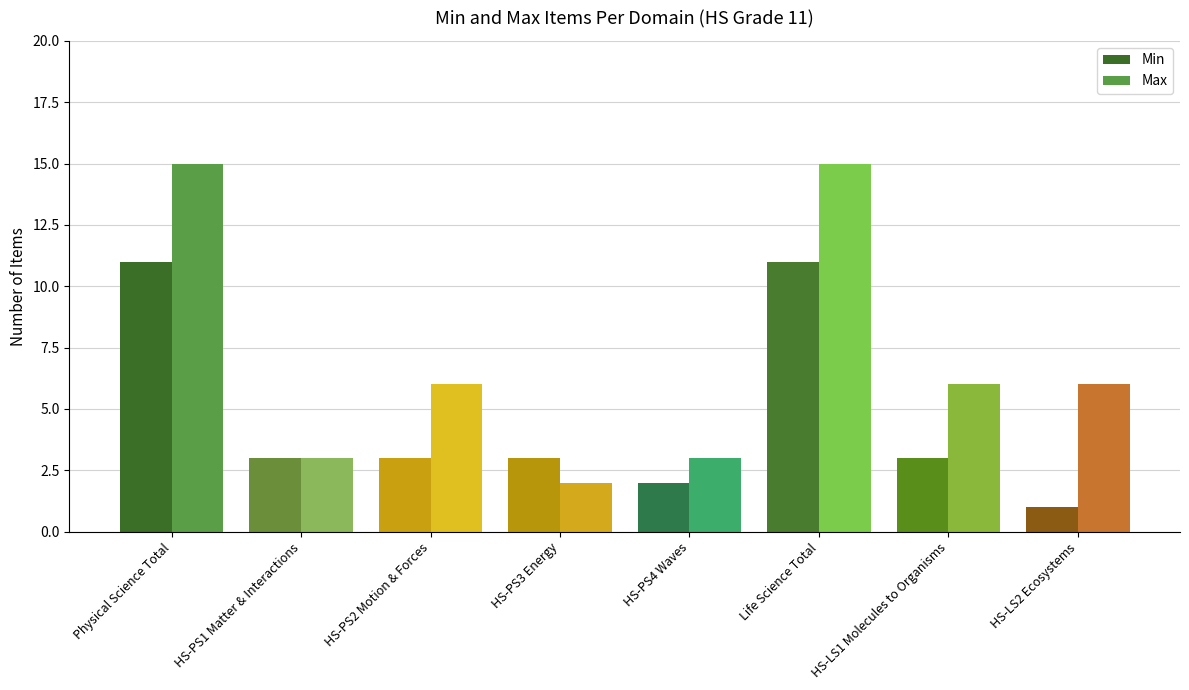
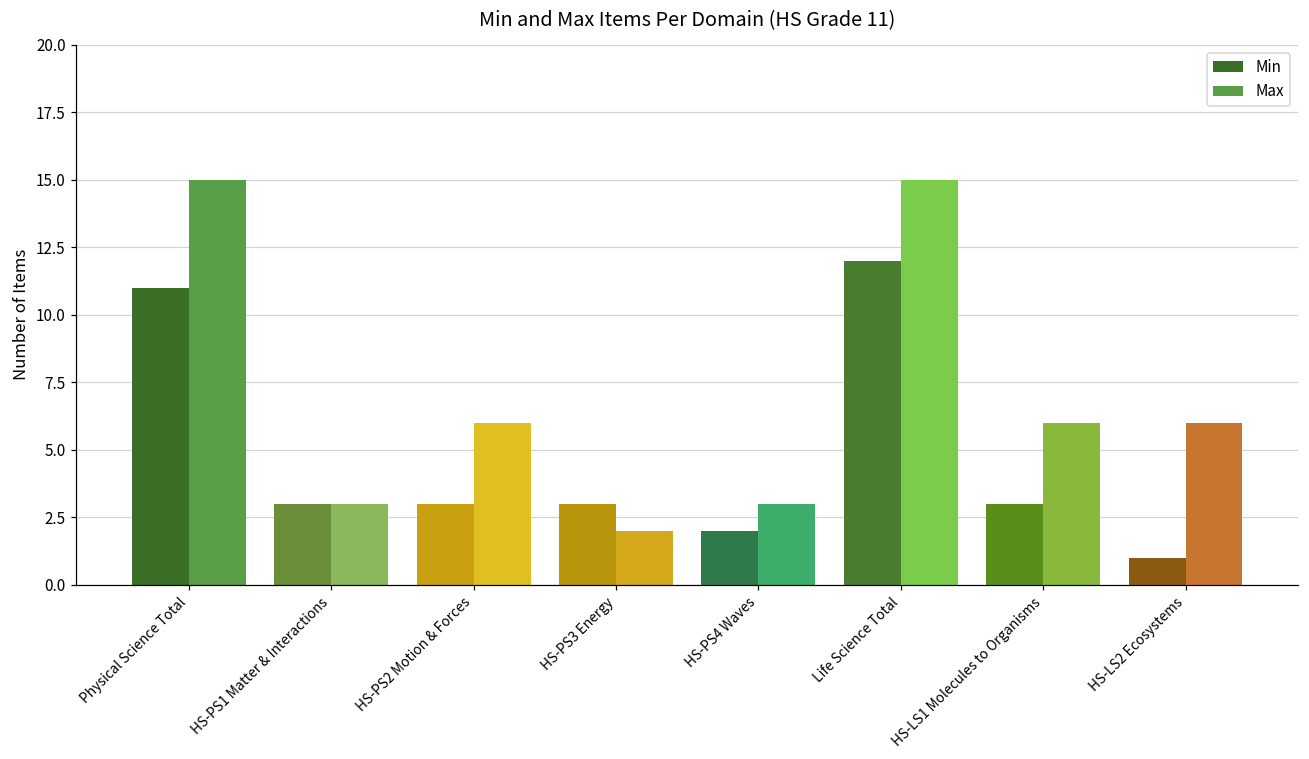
Min, Life Science Total: 11 -> 12
